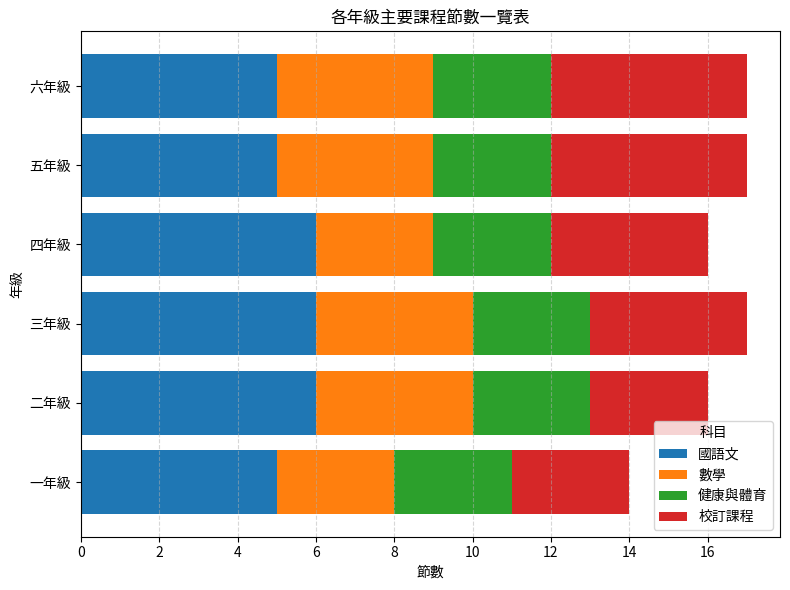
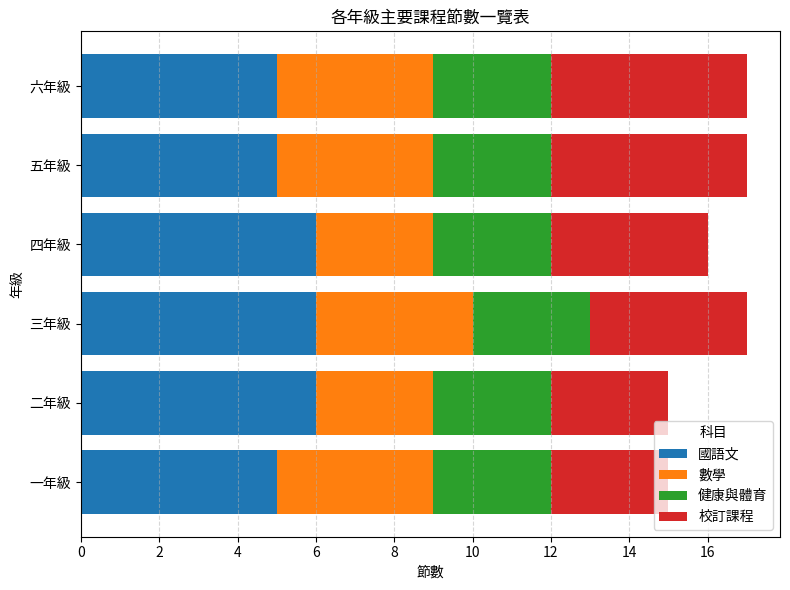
數學, 二年級: 4 -> 3
數學, 一年級: 3 -> 4
